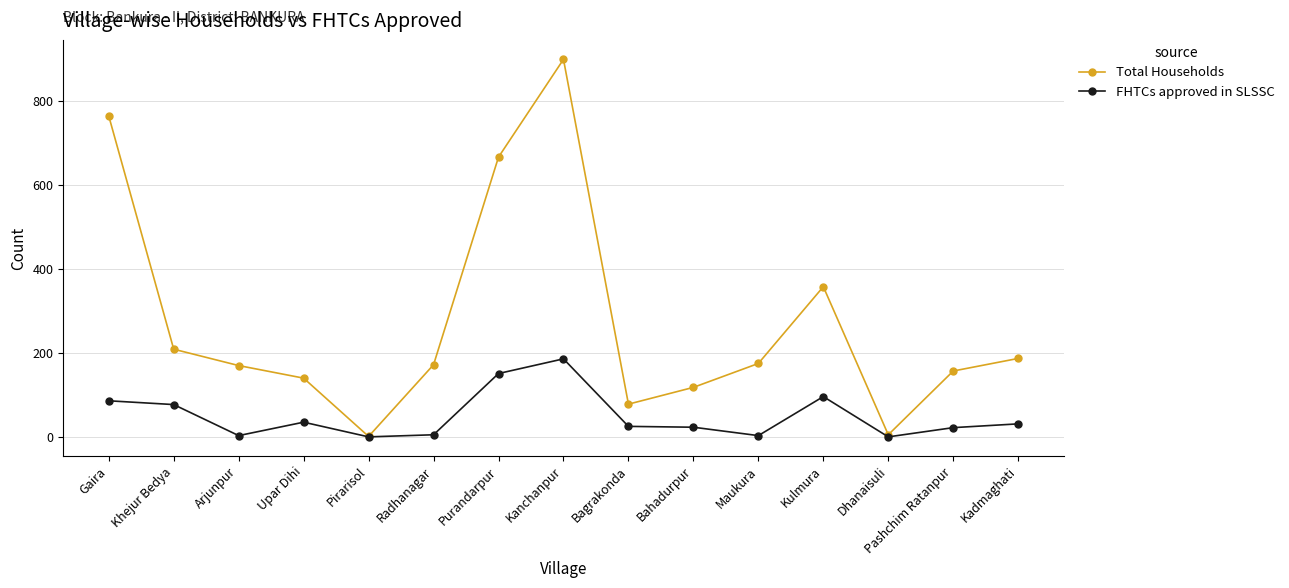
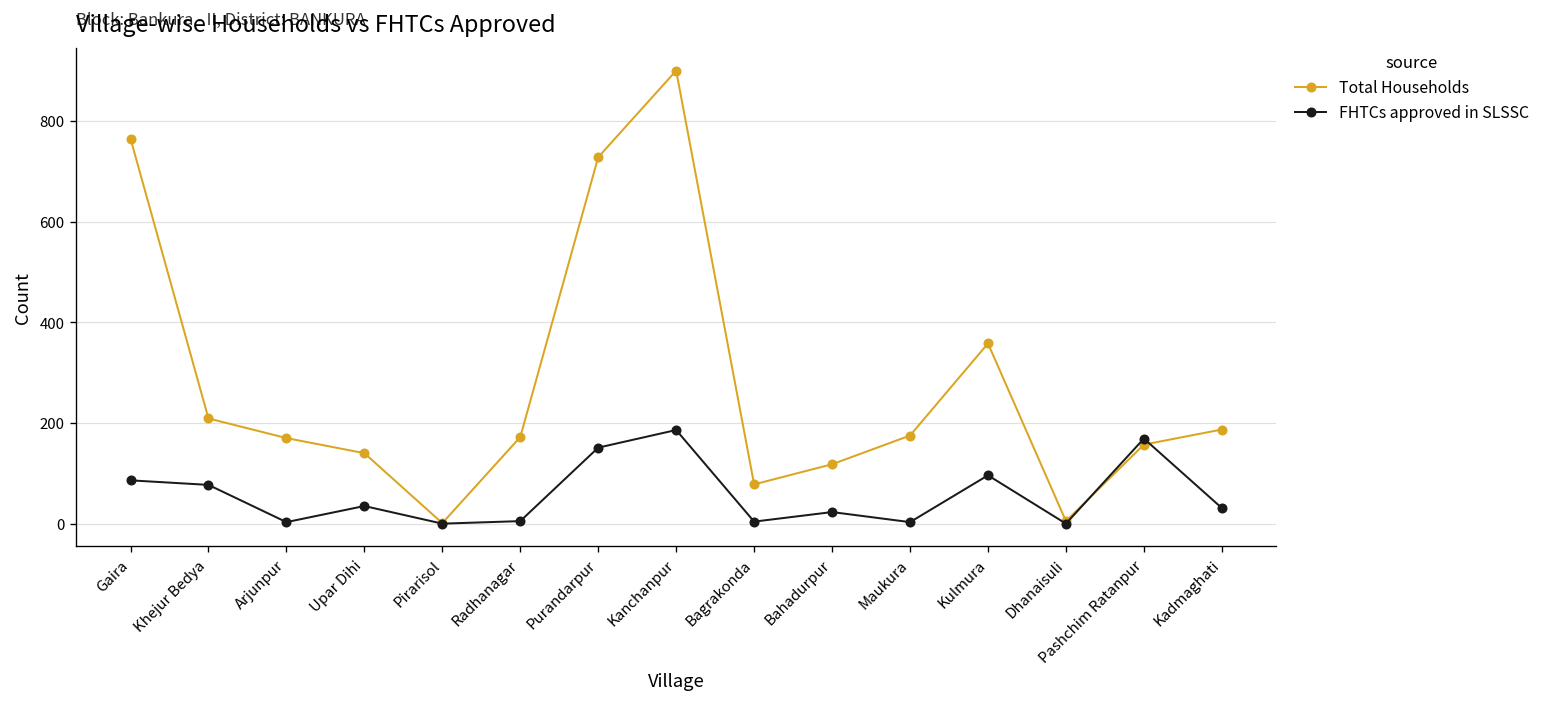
Total Households, Purandarpur: 670 -> 730
FHTCs approved in SLSSC, Bagrakonda: 30 -> 0
FHTCs approved in SLSSC, Pashchim Ratanpur: 20 -> 170
